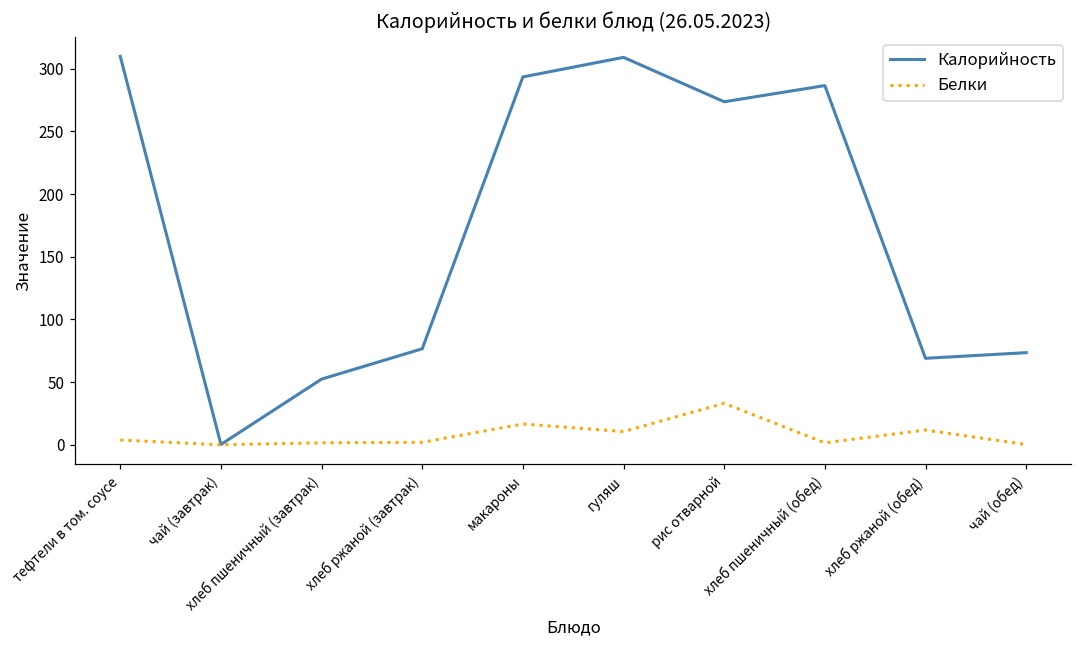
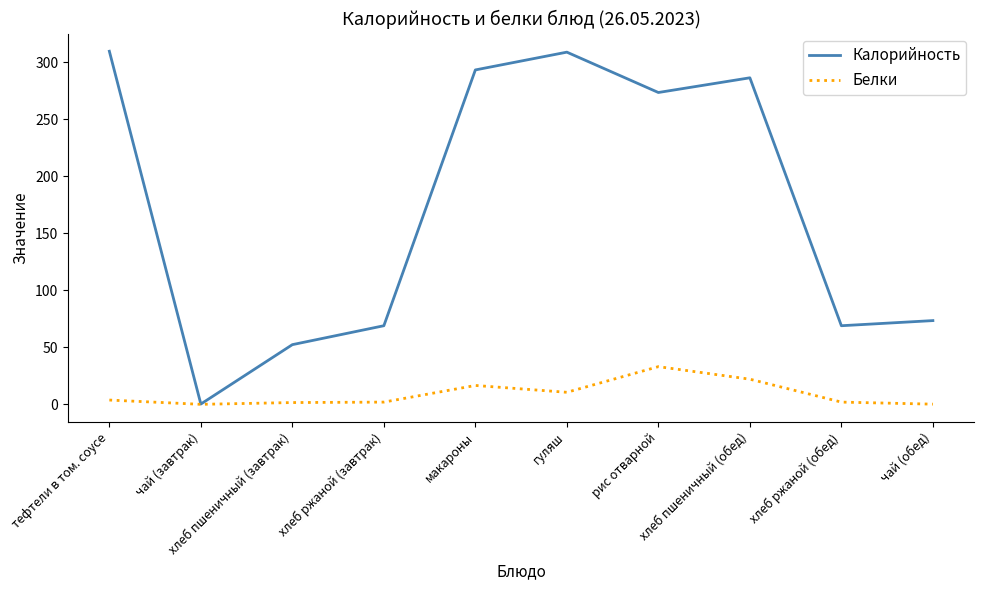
Калорийность, хлеб ржаной (завтрак): 77 -> 69
Белки, хлеб пшеничный (обед): 2 -> 22
Белки, хлеб ржаной (обед): 12 -> 2
